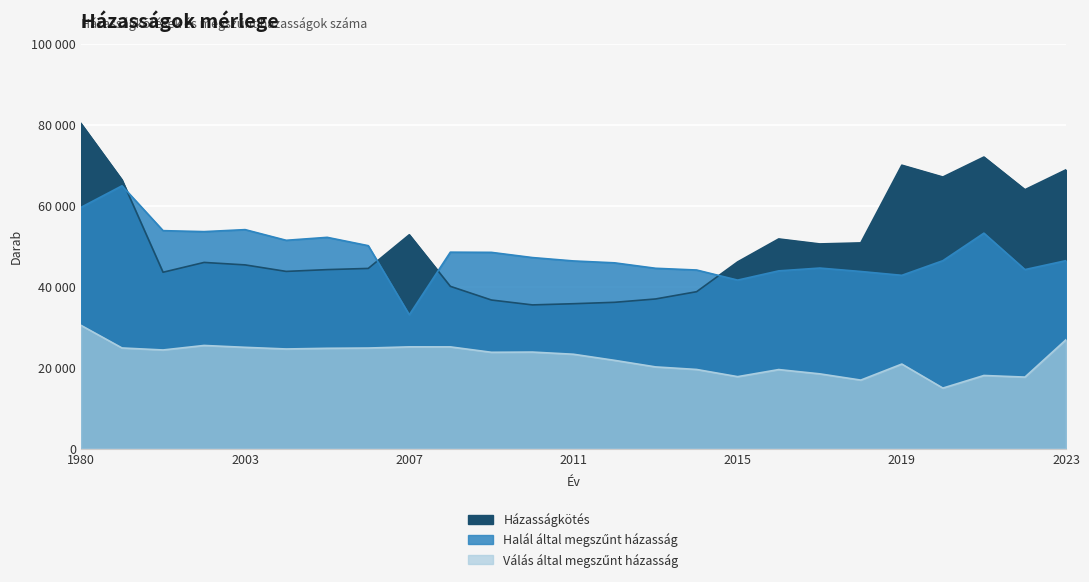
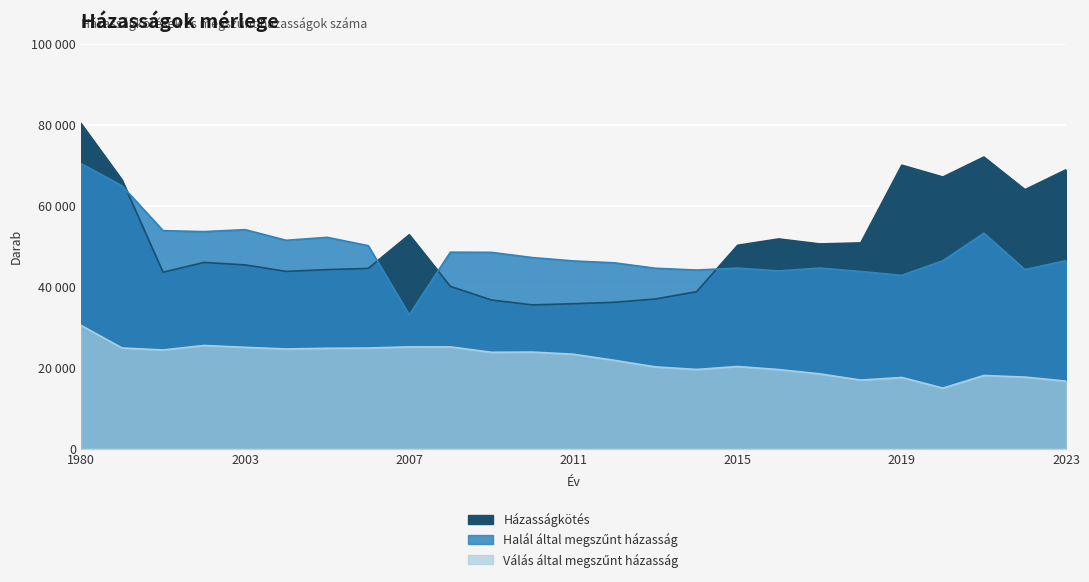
Halál által megszűnt házasság, 1980: 60000 -> 70000
Házasságkötés, 2015: 46000 -> 50000
Halál által megszűnt házasság, 2015: 42000 -> 45000
Válás által megszűnt házasság, 2015: 18000 -> 20000
Válás által megszűnt házasság, 2019: 21000 -> 18000
Válás által megszűnt házasság, 2023: 27000 -> 17000
